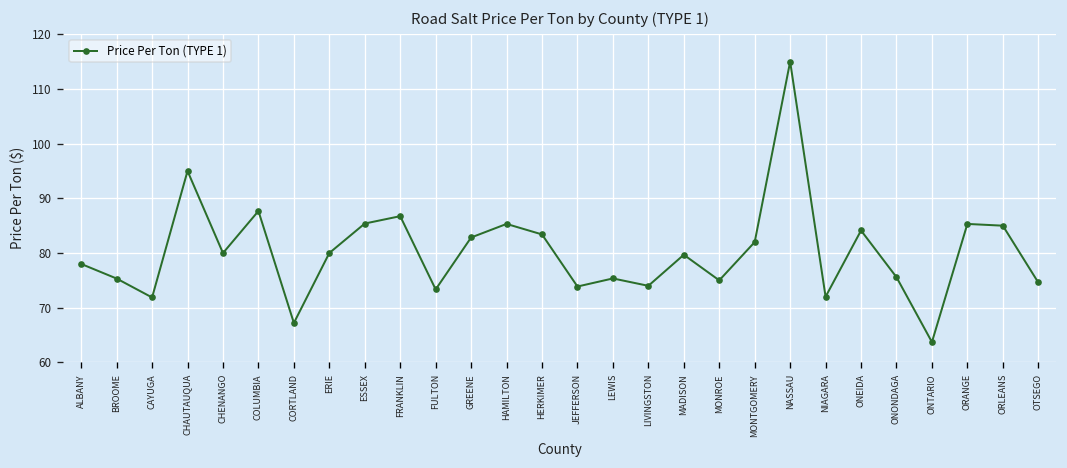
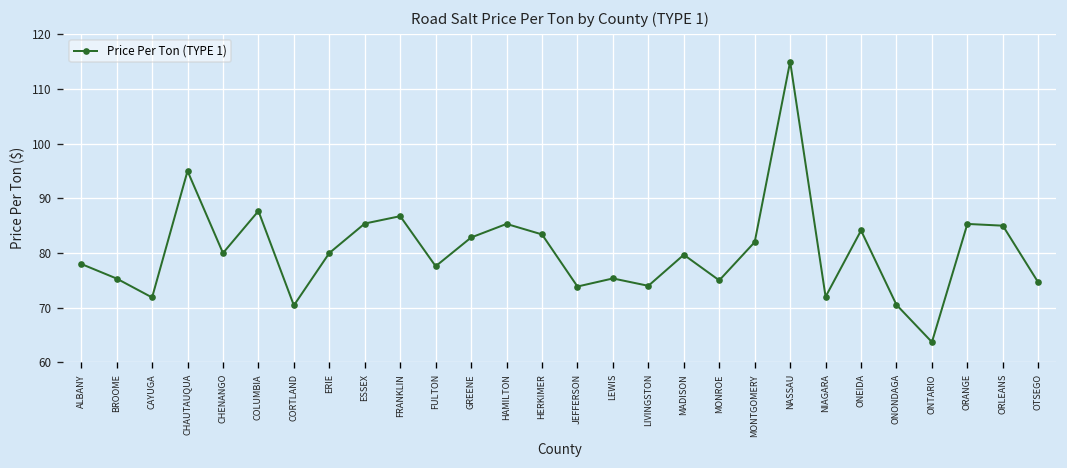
CORTLAND: 67 -> 70
FULTON: 73 -> 78
ONONDAGA: 76 -> 71
